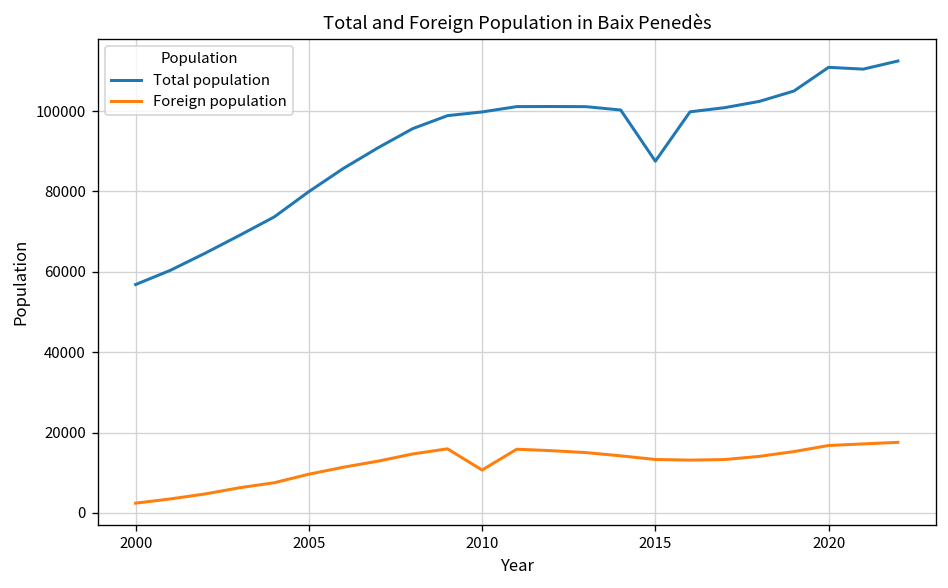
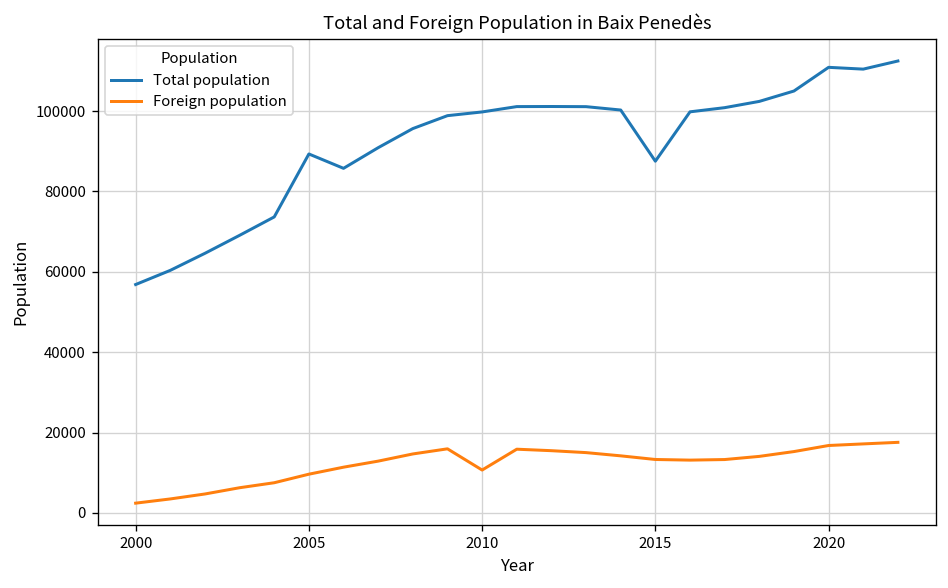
Total population, 2005: 80000 -> 89000
